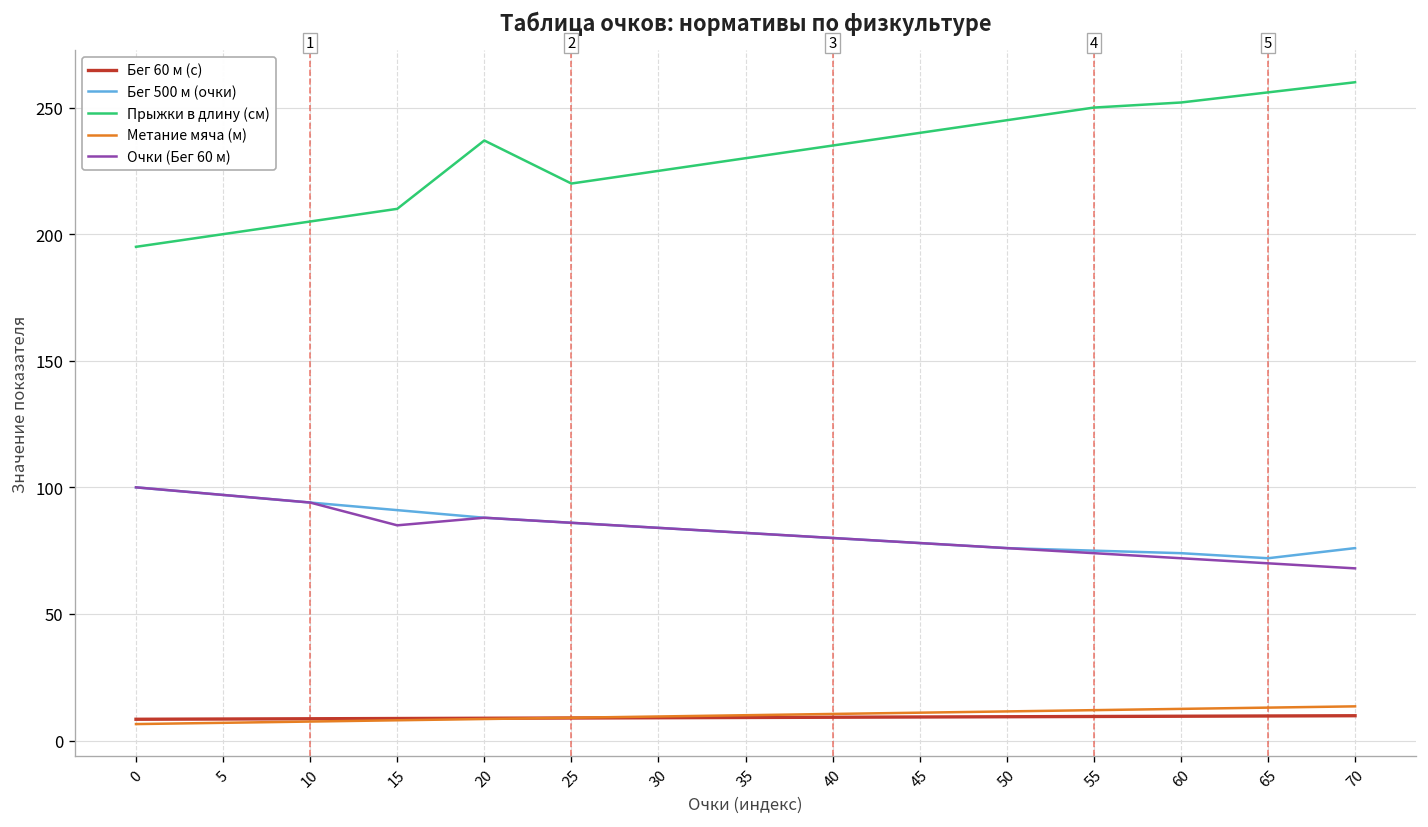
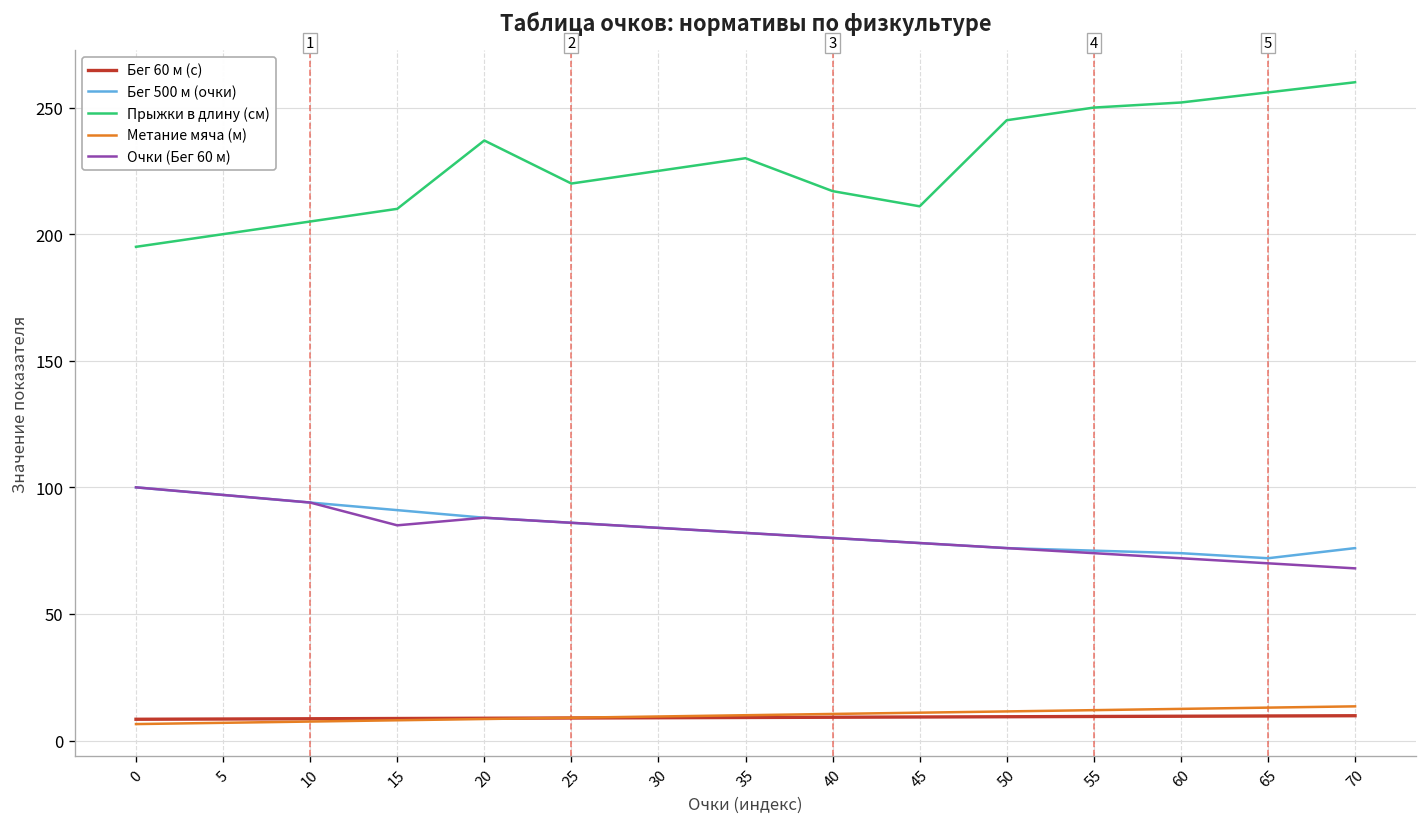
Прыжки в длину (см), 40: 235 -> 217
Прыжки в длину (см), 45: 240 -> 211
